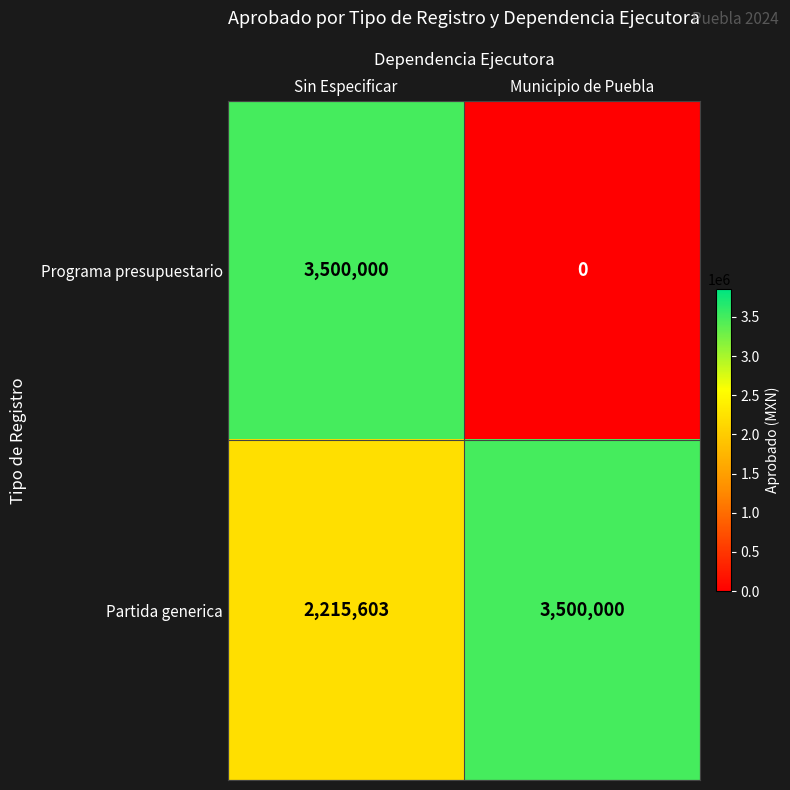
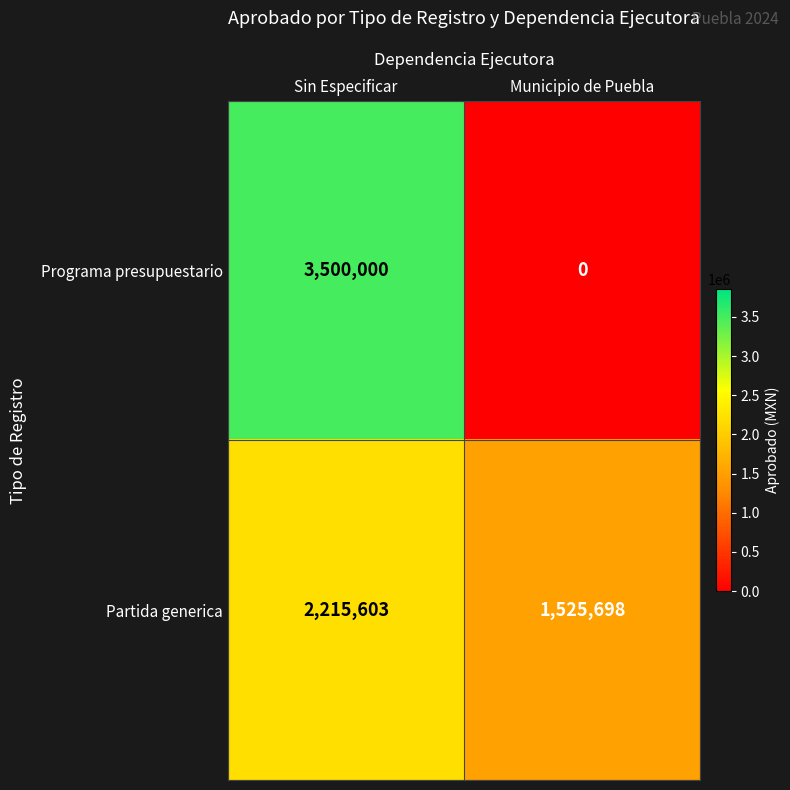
Partida generica, Municipio de Puebla: 3,500,000 -> 1,525,698
